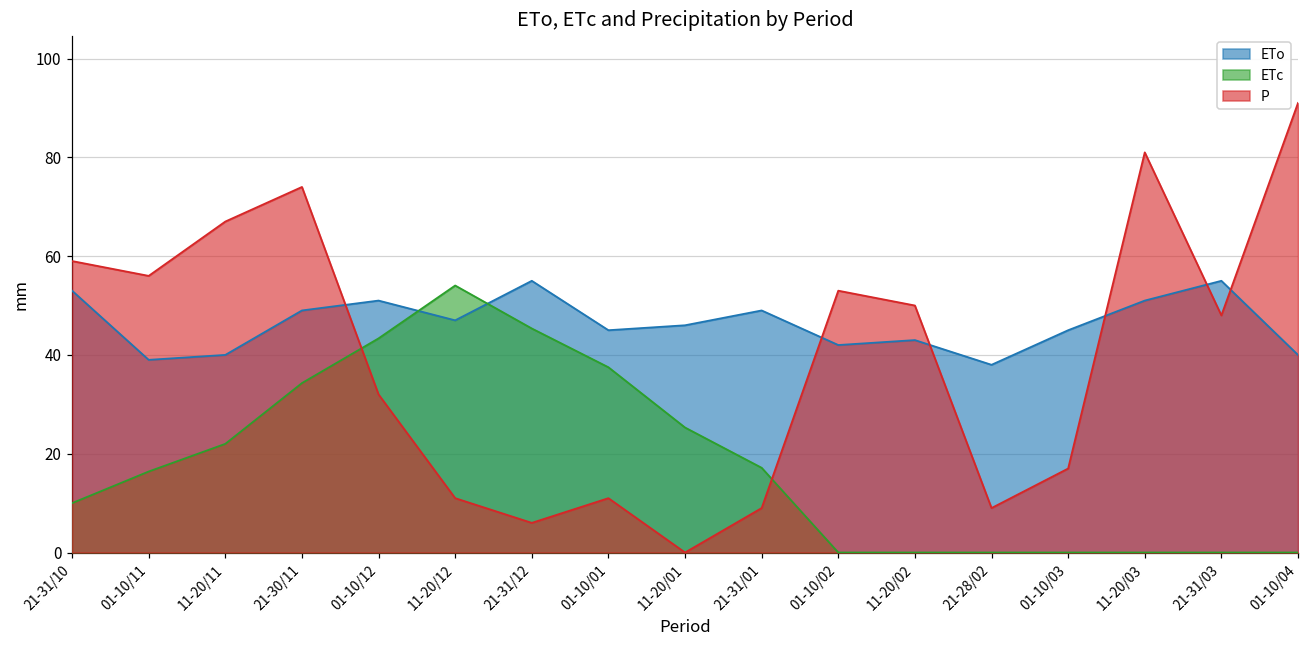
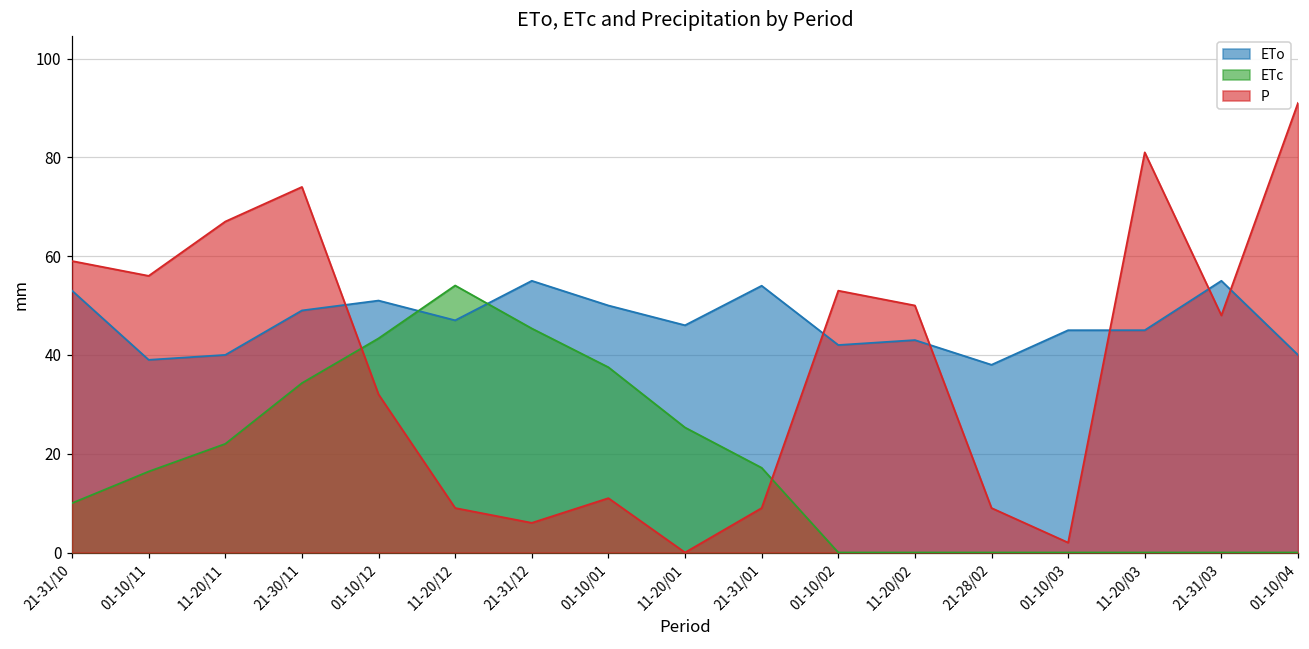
P, 11-20/12: 11 -> 9
ETo, 01-10/01: 45 -> 50
ETo, 21-31/01: 49 -> 54
P, 01-10/03: 17 -> 2
ETo, 11-20/03: 51 -> 45
